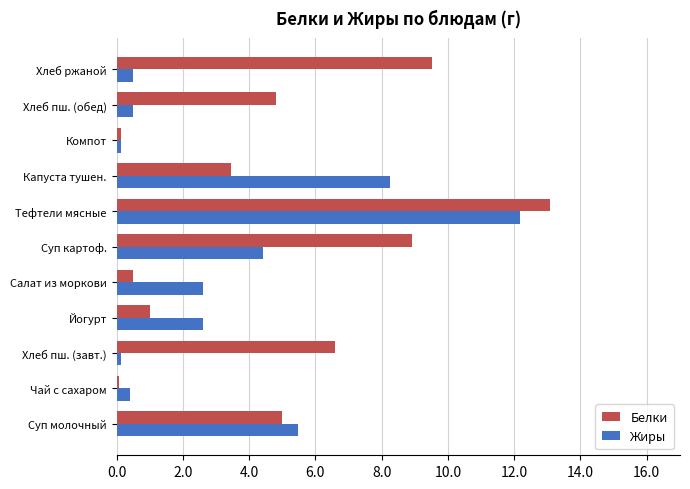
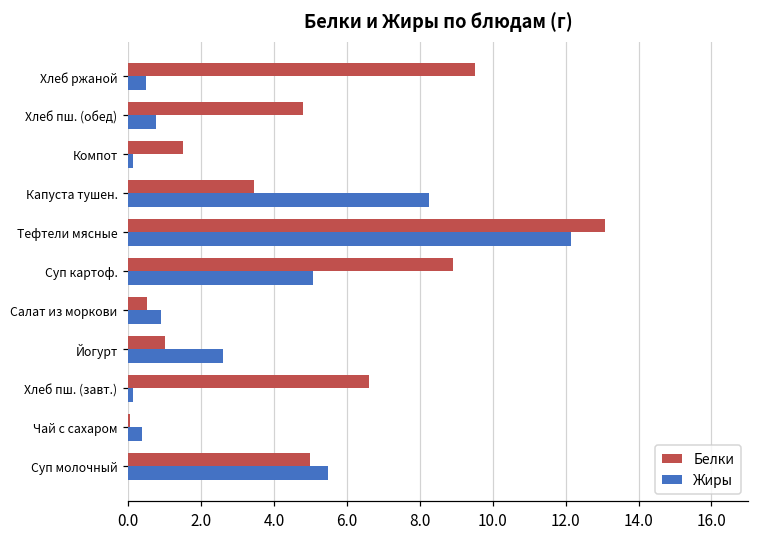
Жиры, Хлеб пш. (обед): 0.5 -> 0.8
Белки, Компот: 0.1 -> 1.5
Жиры, Суп картоф.: 4.4 -> 5.1
Жиры, Салат из моркови: 2.6 -> 0.9
